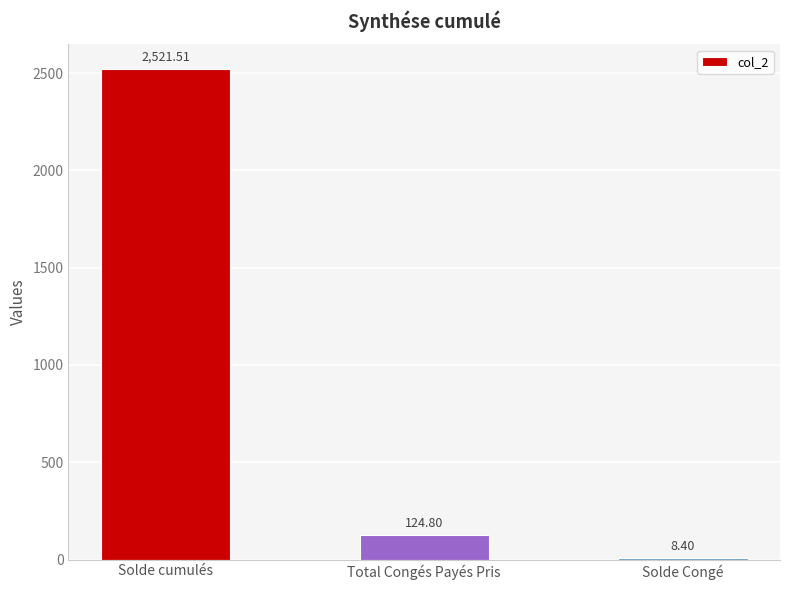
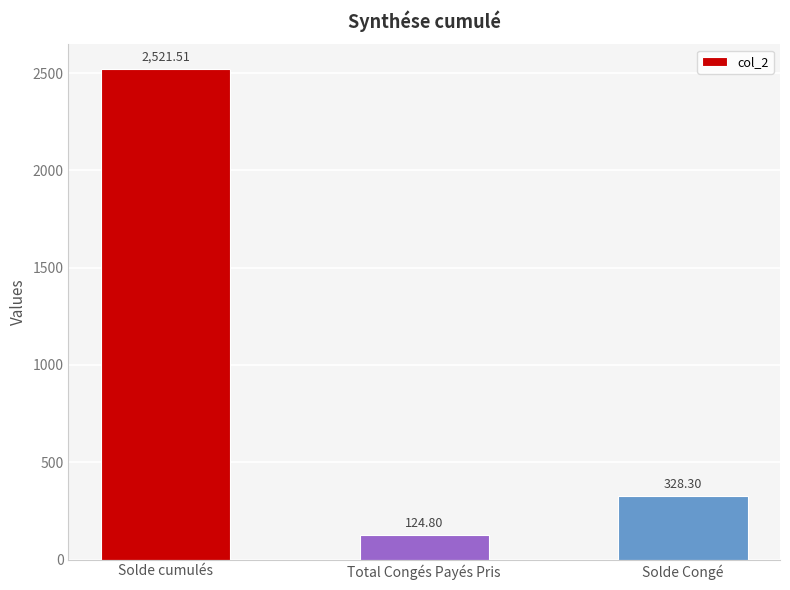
Solde Congé: 8.40 -> 328.30
